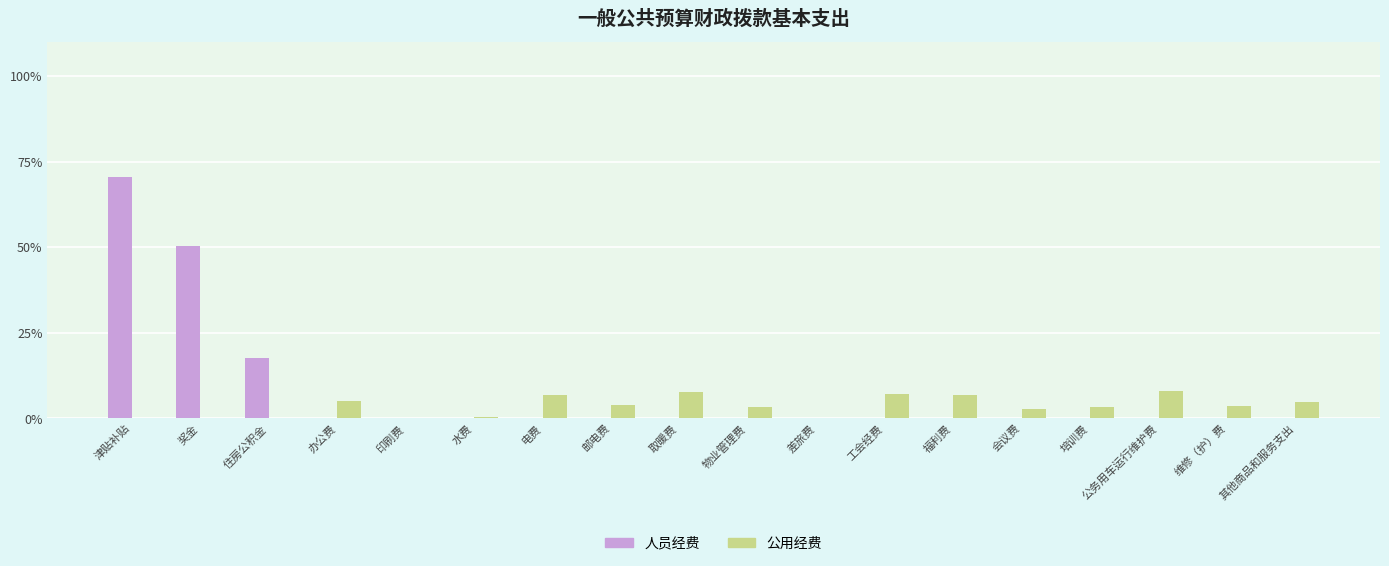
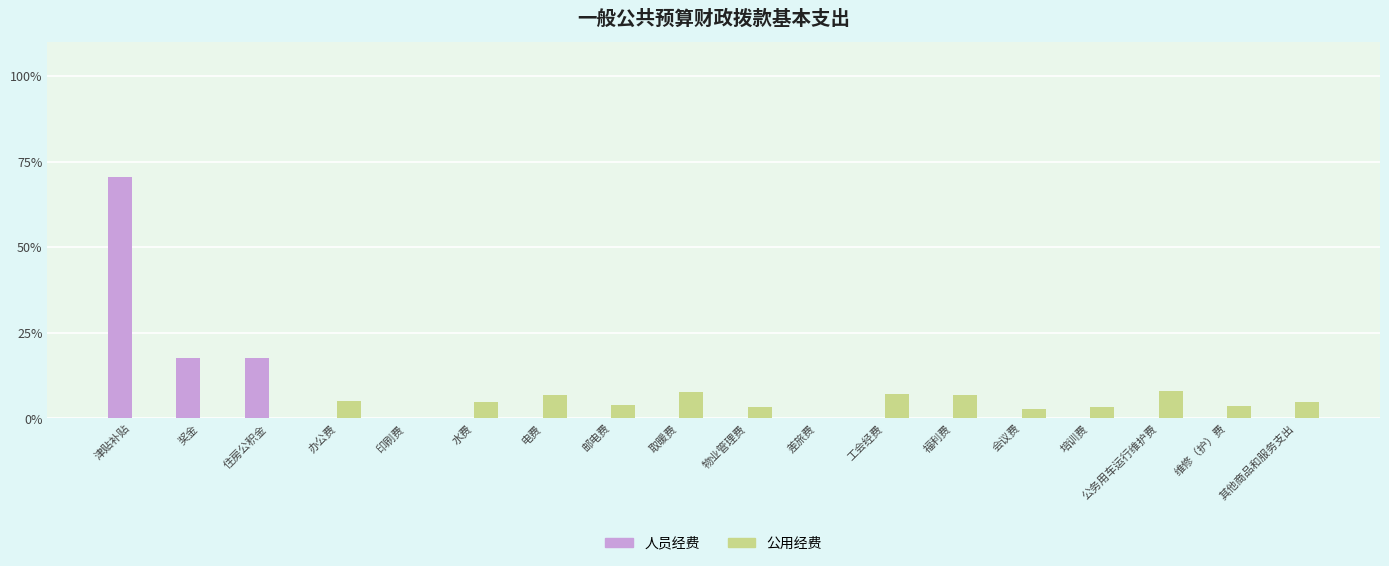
人员经费, 奖金: 50% -> 18%
公用经费, 水费: 1% -> 5%
